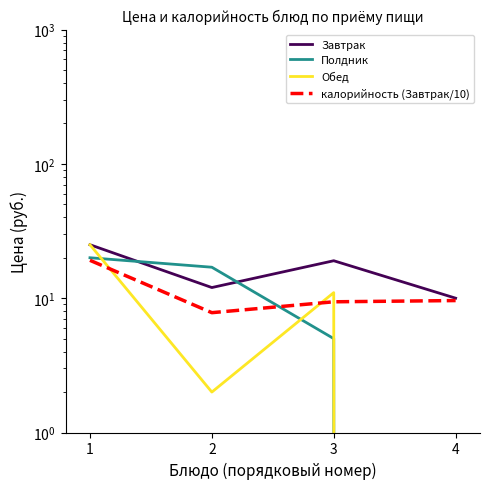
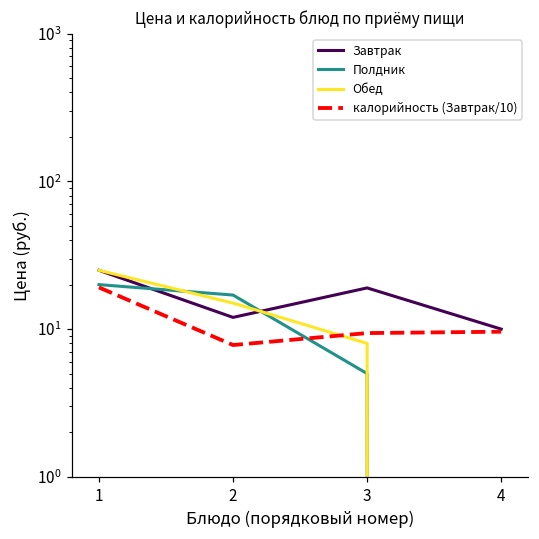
Обед, 2: 2 -> 15
Обед, 3: 11 -> 8
